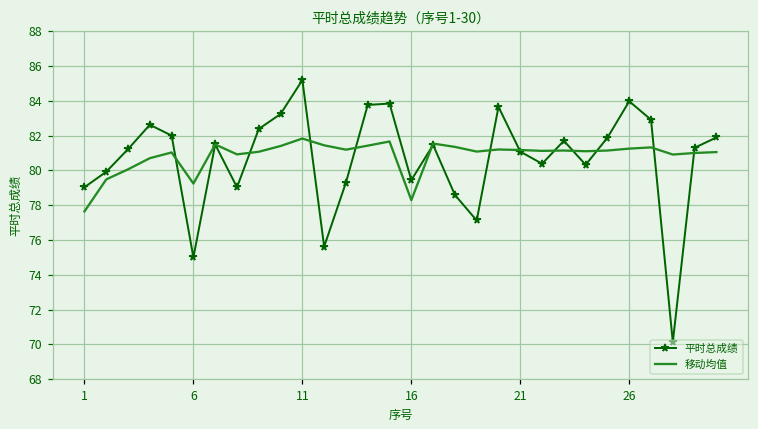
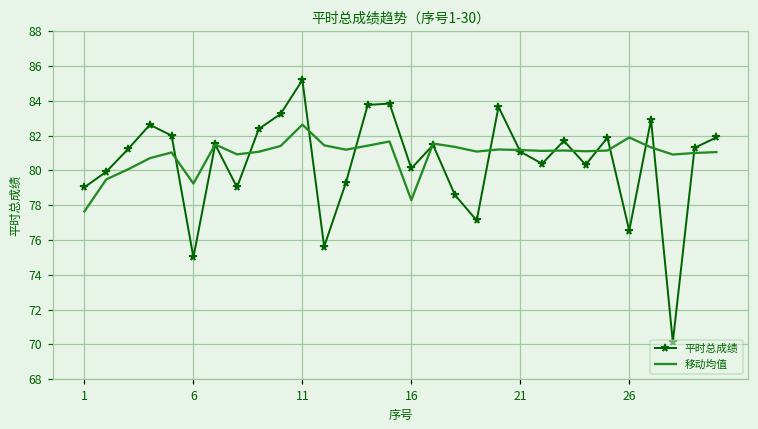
移动均值, 11: 81.8 -> 82.6
平时总成绩, 16: 79.4 -> 80.1
平时总成绩, 26: 84.0 -> 76.5
移动均值, 26: 81.3 -> 81.9
